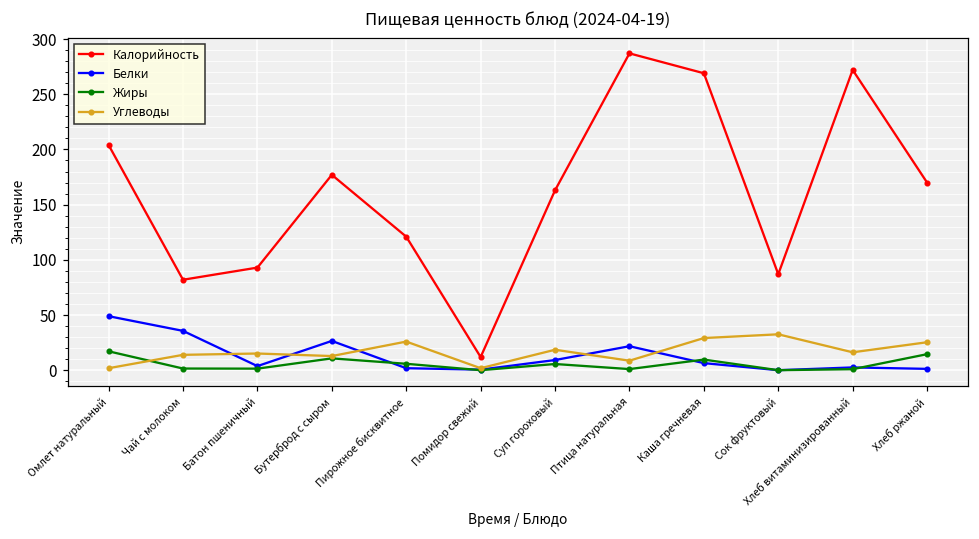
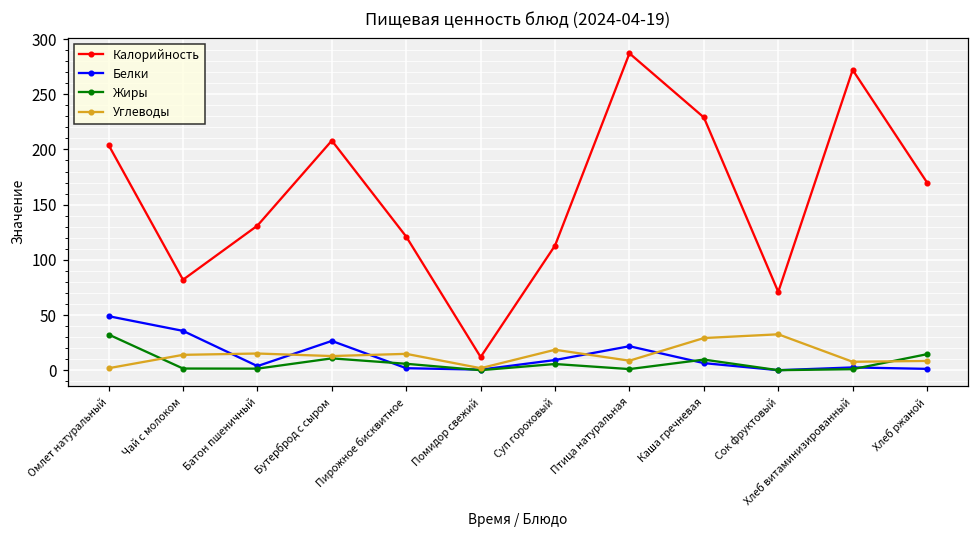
Жиры, Омлет натуральный: 17 -> 32
Калорийность, Батон пшеничный: 93 -> 131
Калорийность, Бутерброд с сыром: 177 -> 208
Углеводы, Пирожное бисквитное: 26 -> 15
Калорийность, Суп гороховый: 163 -> 113
Калорийность, Каша гречневая: 269 -> 229
Калорийность, Сок фруктовый: 87 -> 71
Углеводы, Хлеб витаминизированный: 16 -> 8
Углеводы, Хлеб ржаной: 25 -> 9
